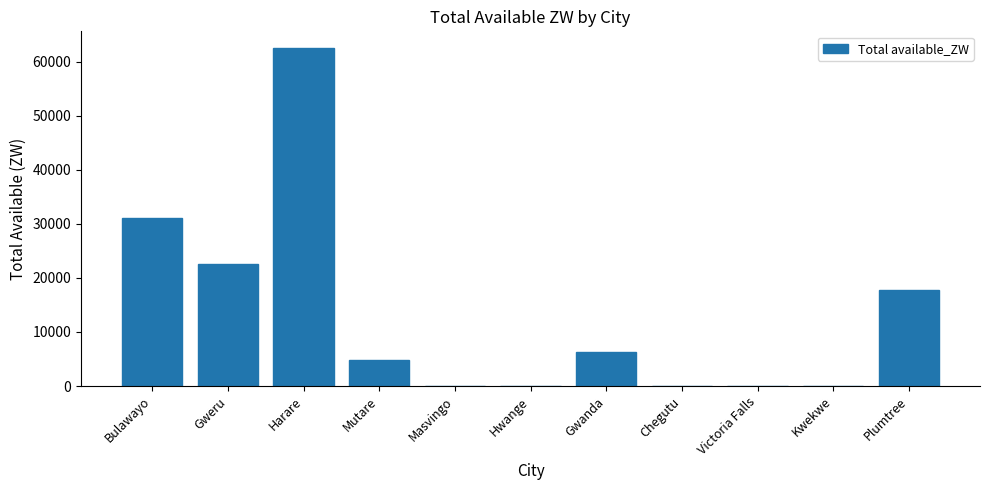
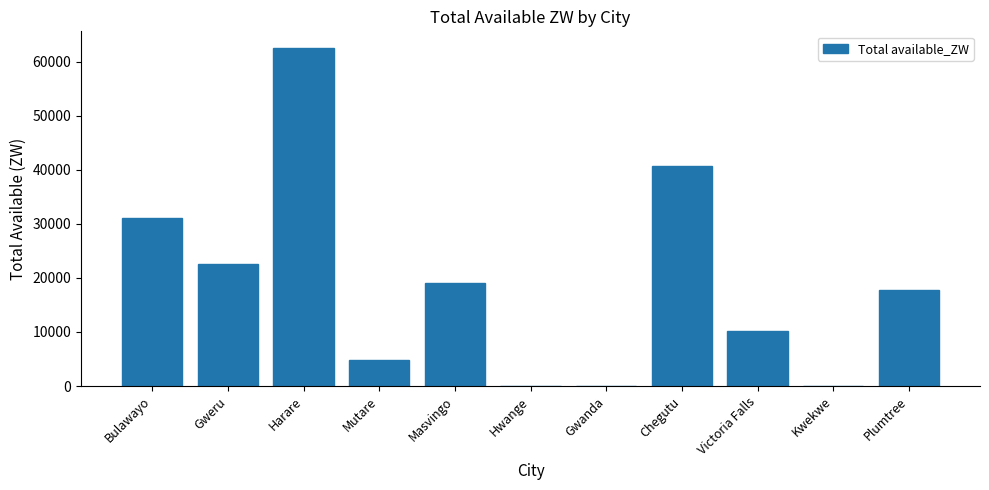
Masvingo: 0 -> 19000
Gwanda: 6000 -> 0
Chegutu: 0 -> 41000
Victoria Falls: 0 -> 10000
